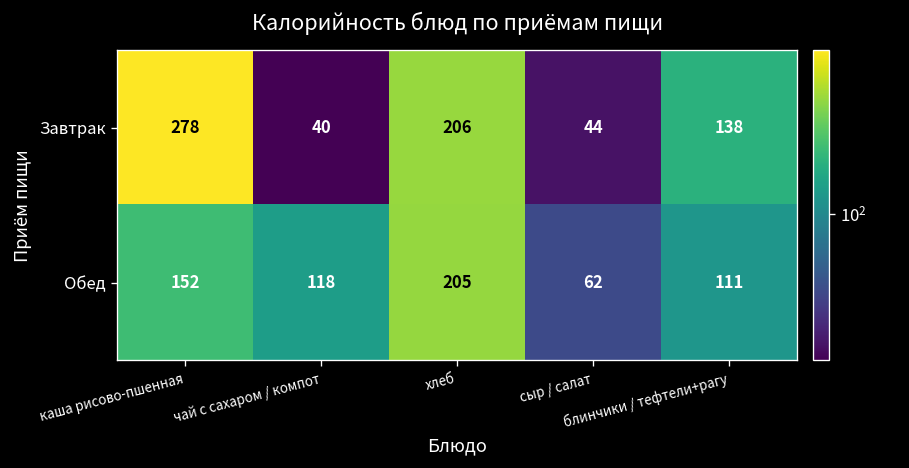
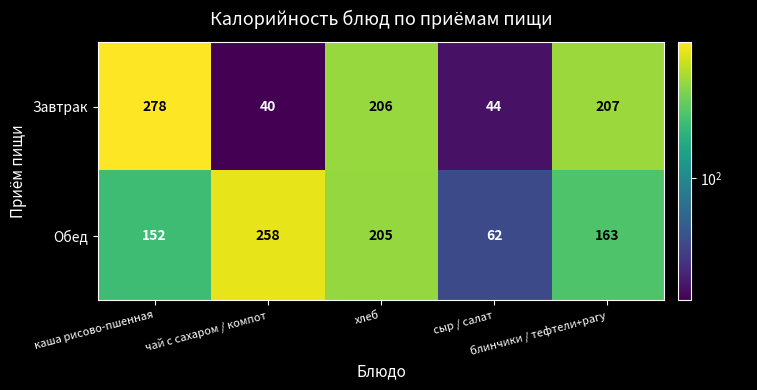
Завтрак, блинчики / тефтели+рагу: 138 -> 207
Обед, чай с сахаром / компот: 118 -> 258
Обед, блинчики / тефтели+рагу: 111 -> 163
